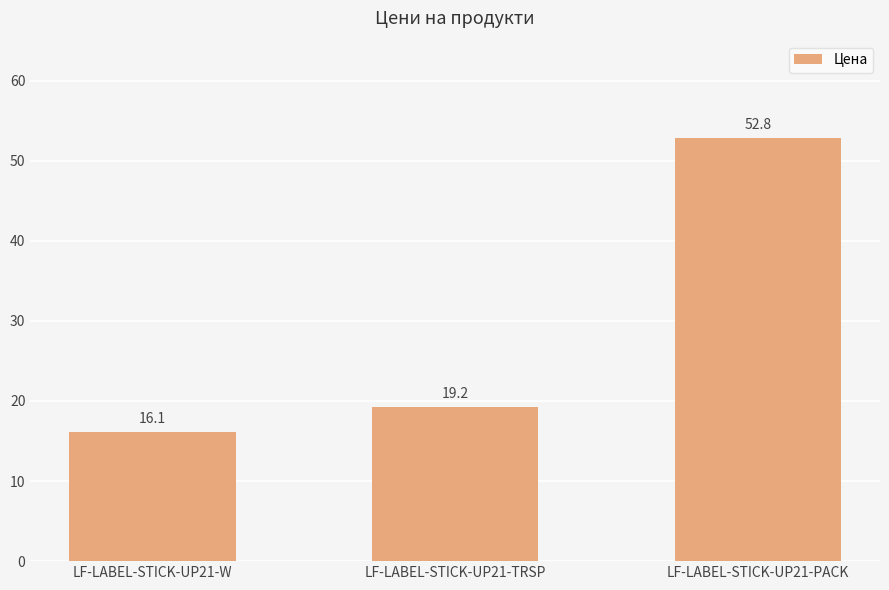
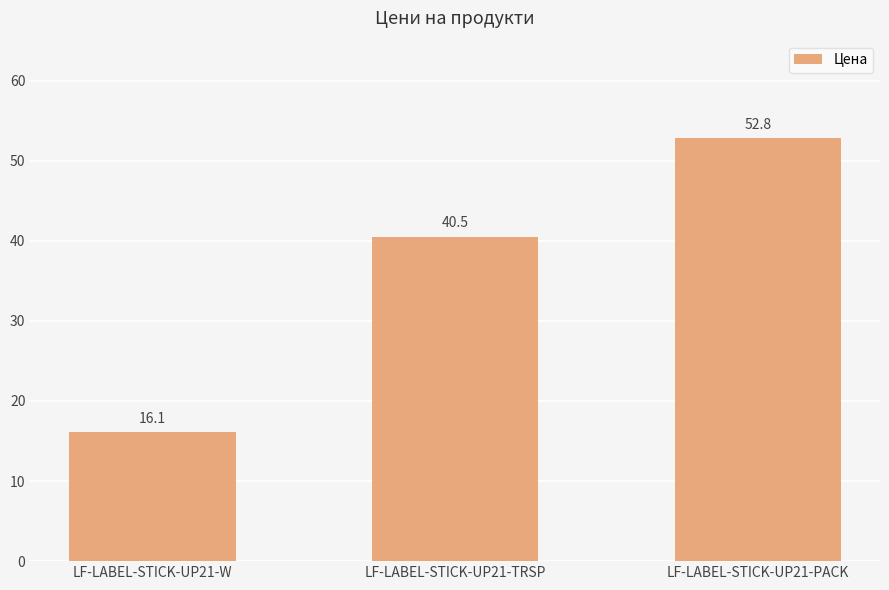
LF-LABEL-STICK-UP21-TRSP: 19.2 -> 40.5
